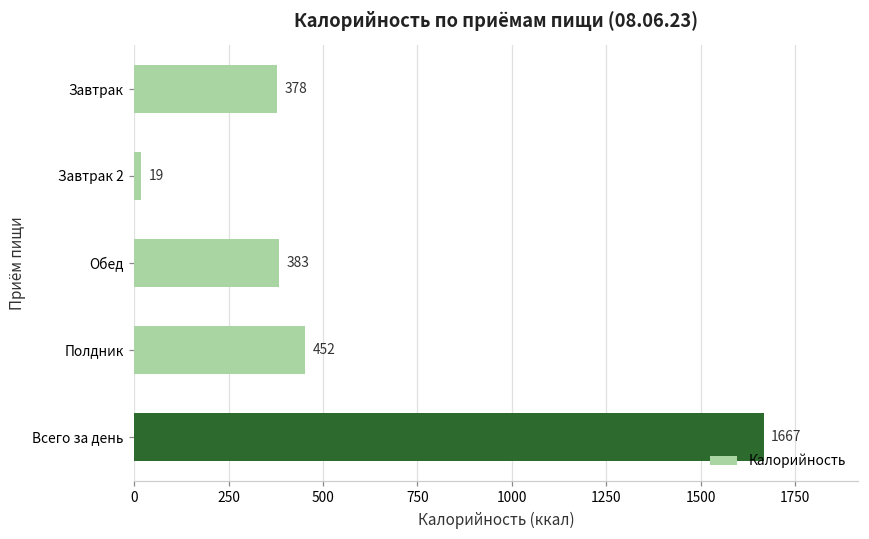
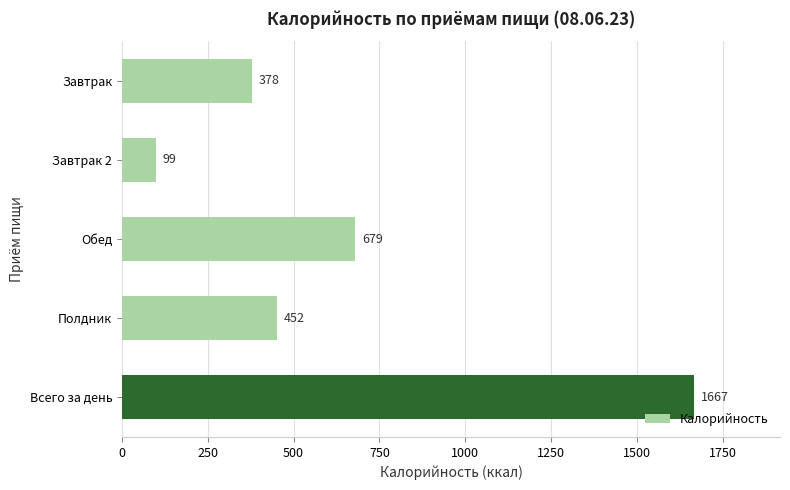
Завтрак 2: 19 -> 99
Обед: 383 -> 679
